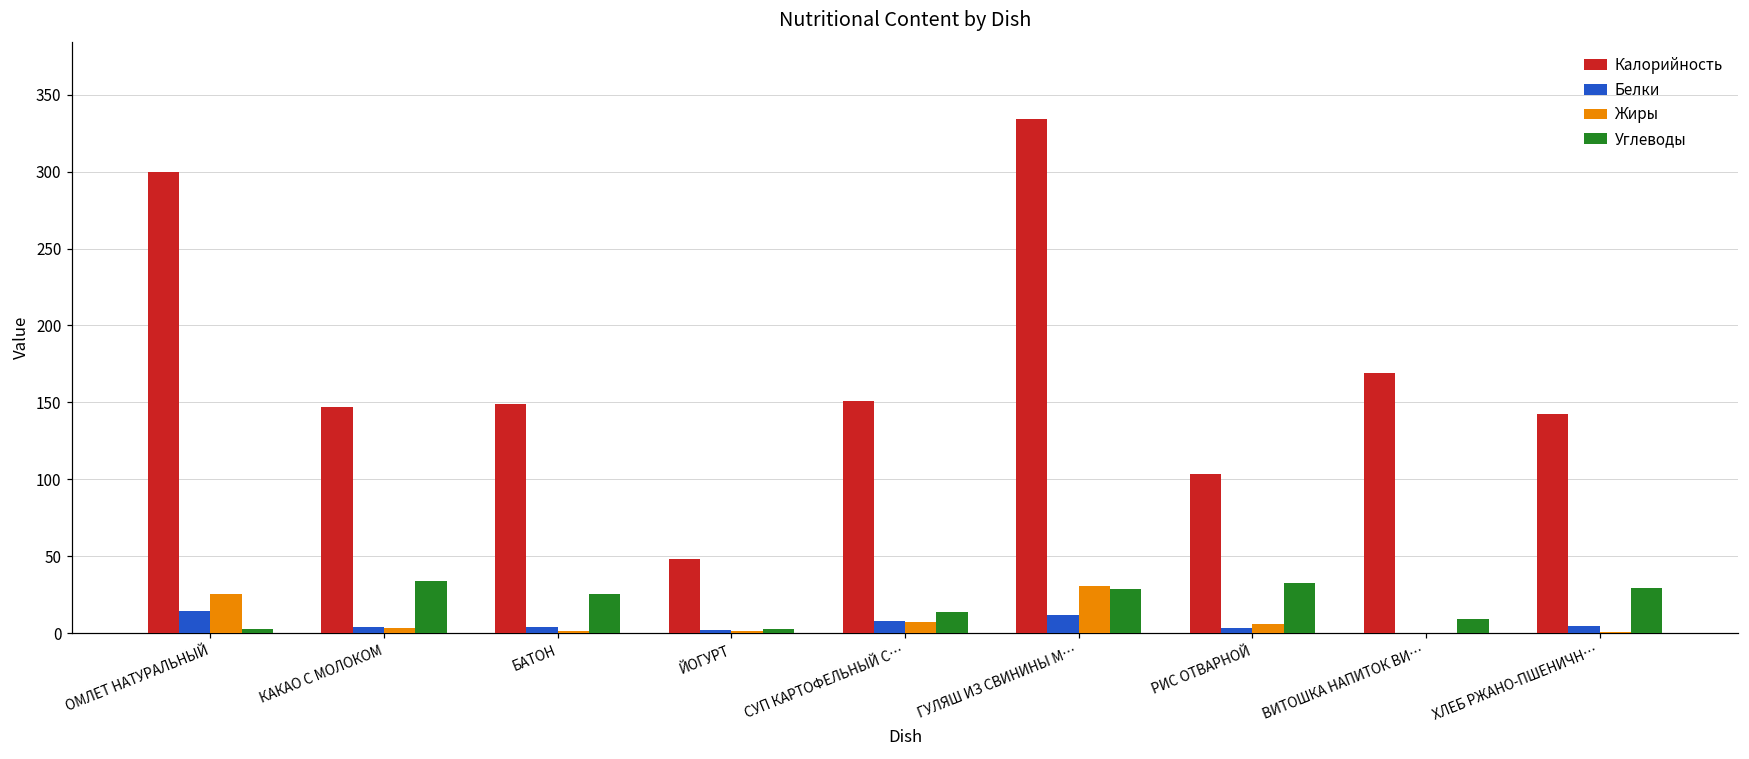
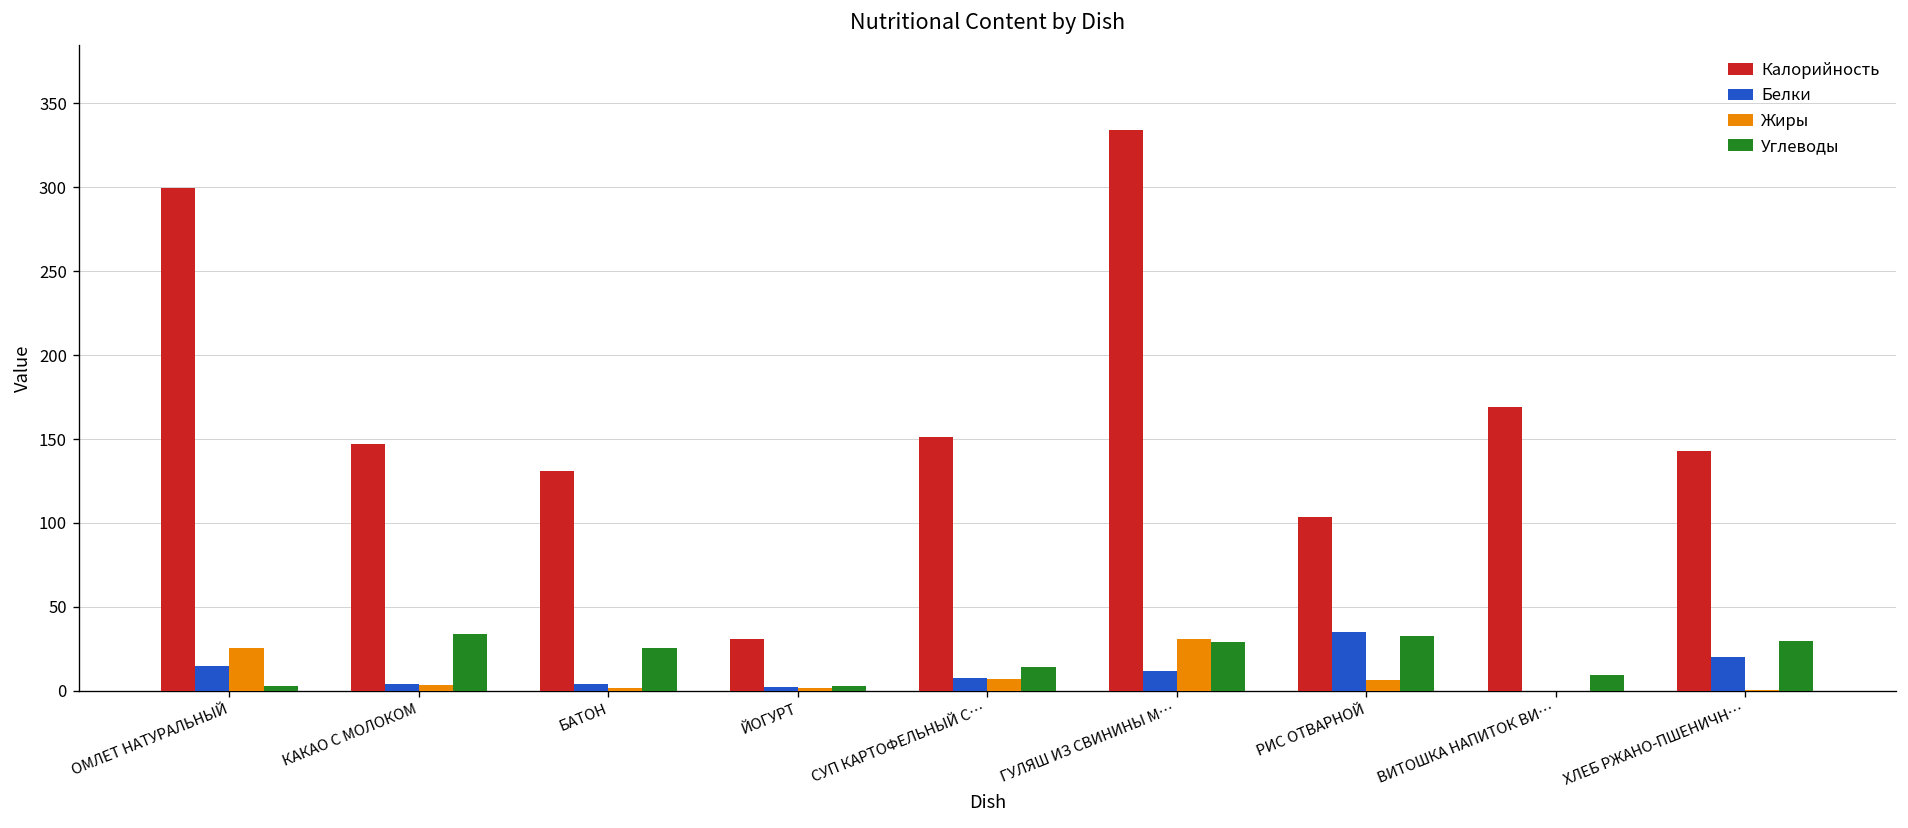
Калорийность, БАТОН: 149 -> 131
Калорийность, ЙОГУРТ: 48 -> 31
Белки, РИС ОТВАРНОЙ: 4 -> 35
Белки, ХЛЕБ РЖАНО-ПШЕНИЧН…: 5 -> 20
